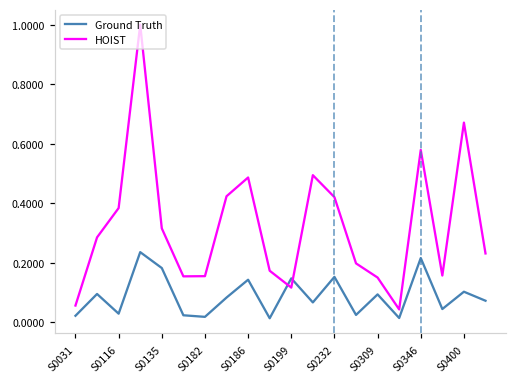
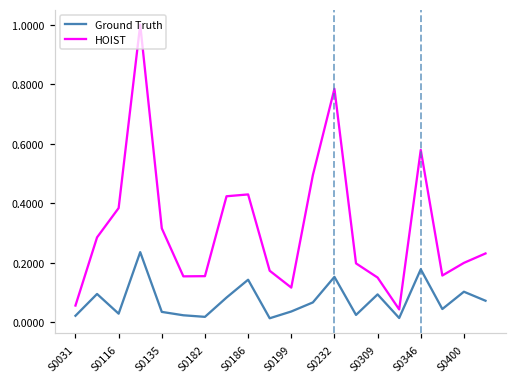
Ground Truth, S0135: 0.18 -> 0.03
HOIST, S0186: 0.49 -> 0.43
Ground Truth, S0199: 0.15 -> 0.04
HOIST, S0232: 0.42 -> 0.78
Ground Truth, S0346: 0.22 -> 0.18
HOIST, S0400: 0.67 -> 0.20
